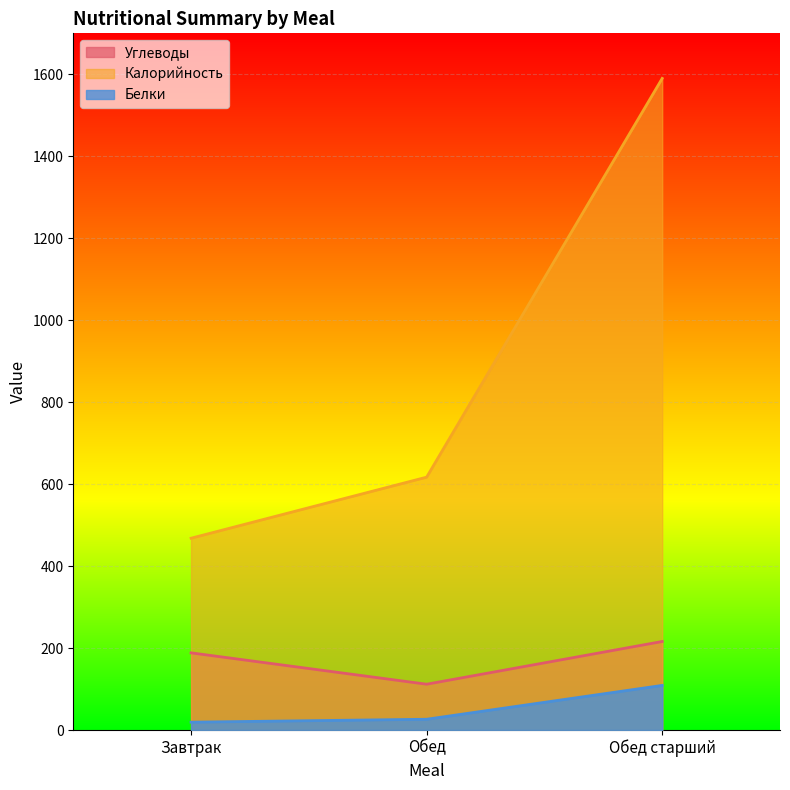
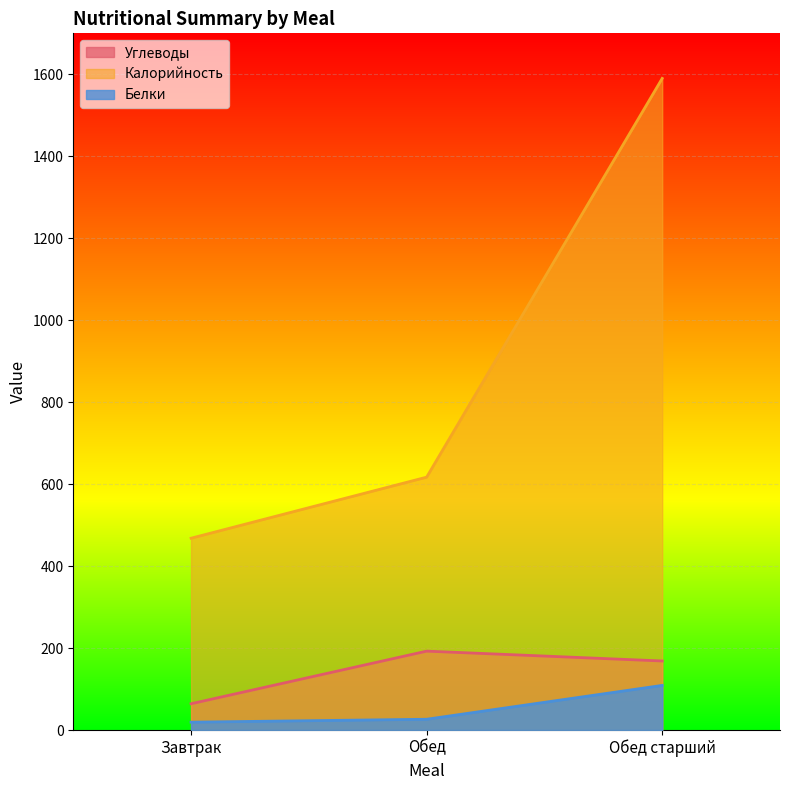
Углеводы, Завтрак: 190 -> 60
Углеводы, Обед: 110 -> 190
Углеводы, Обед старший: 220 -> 170
